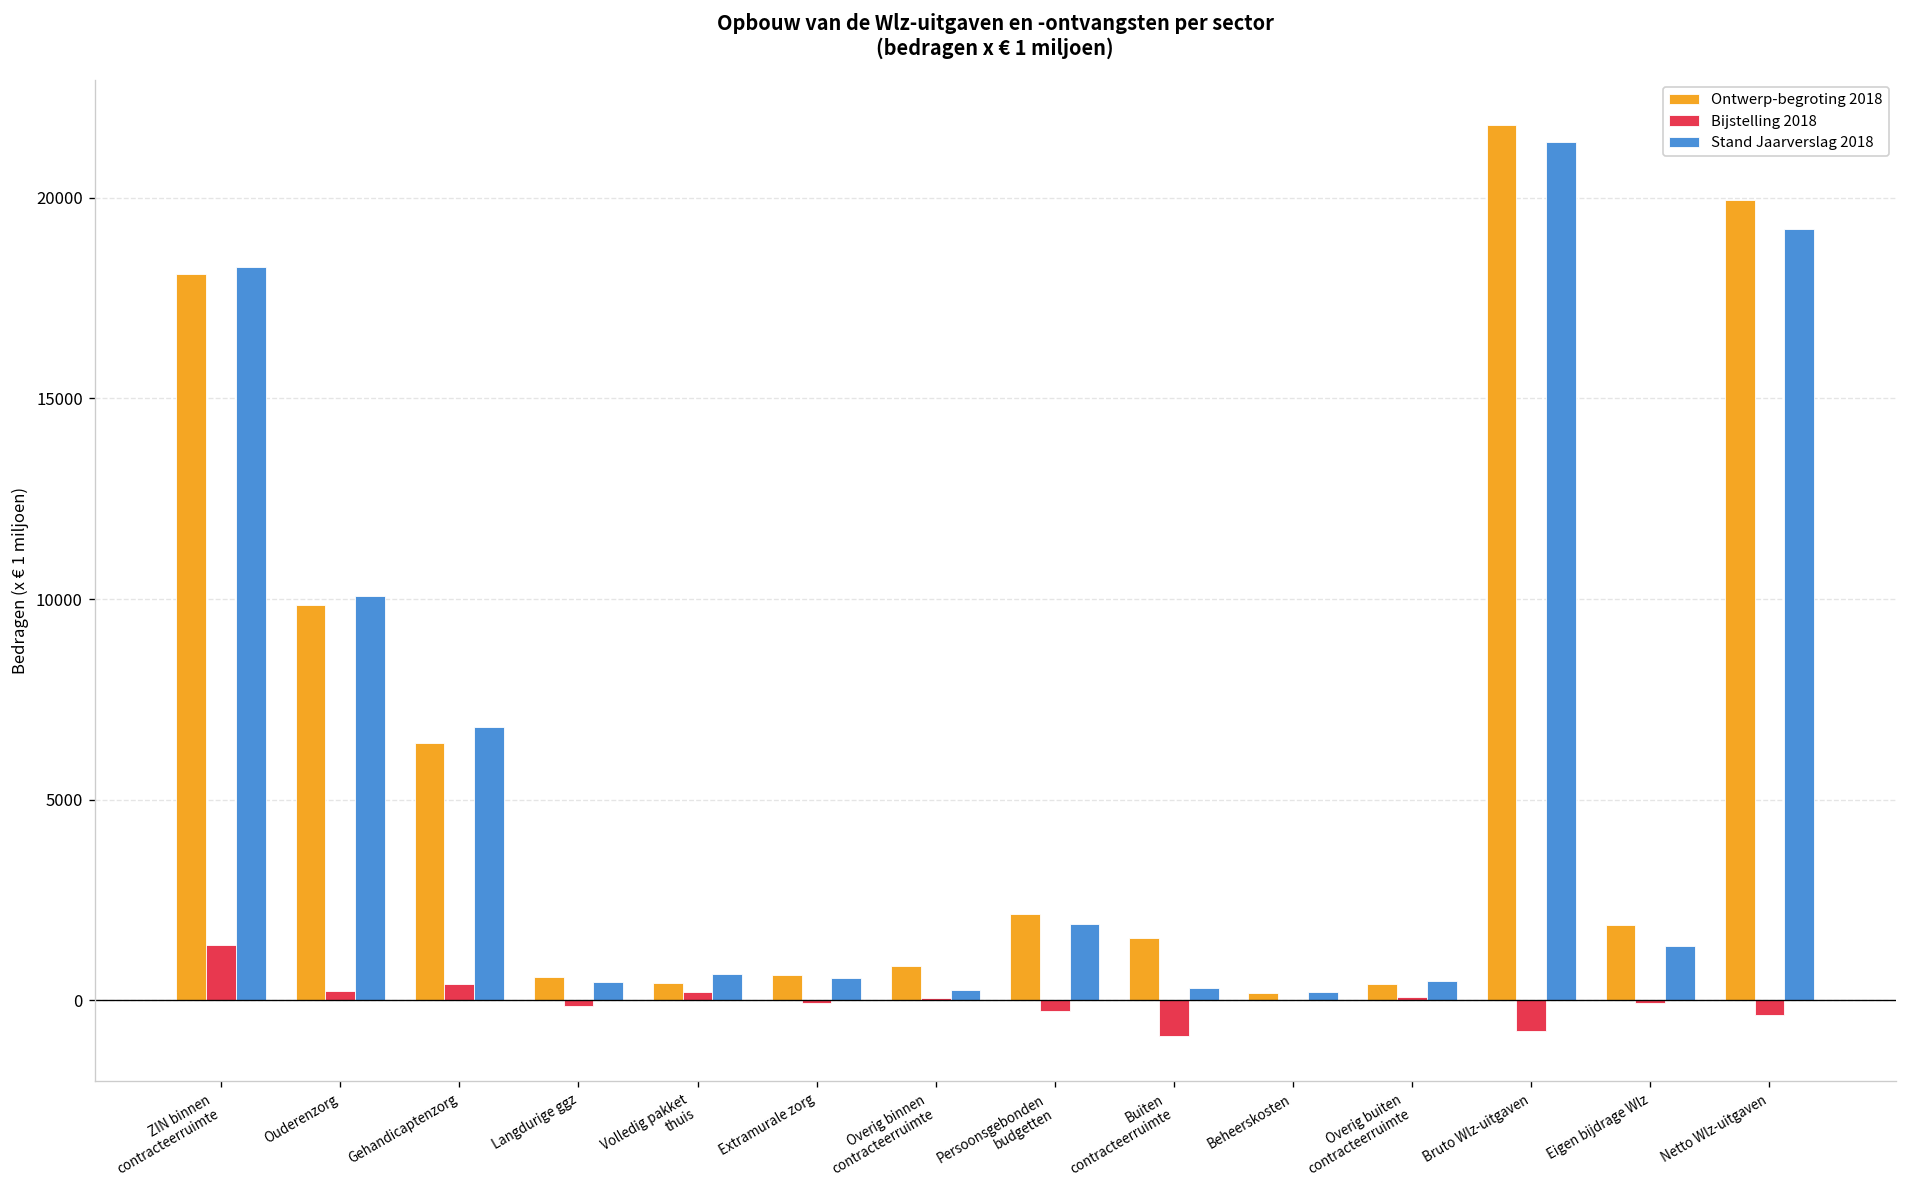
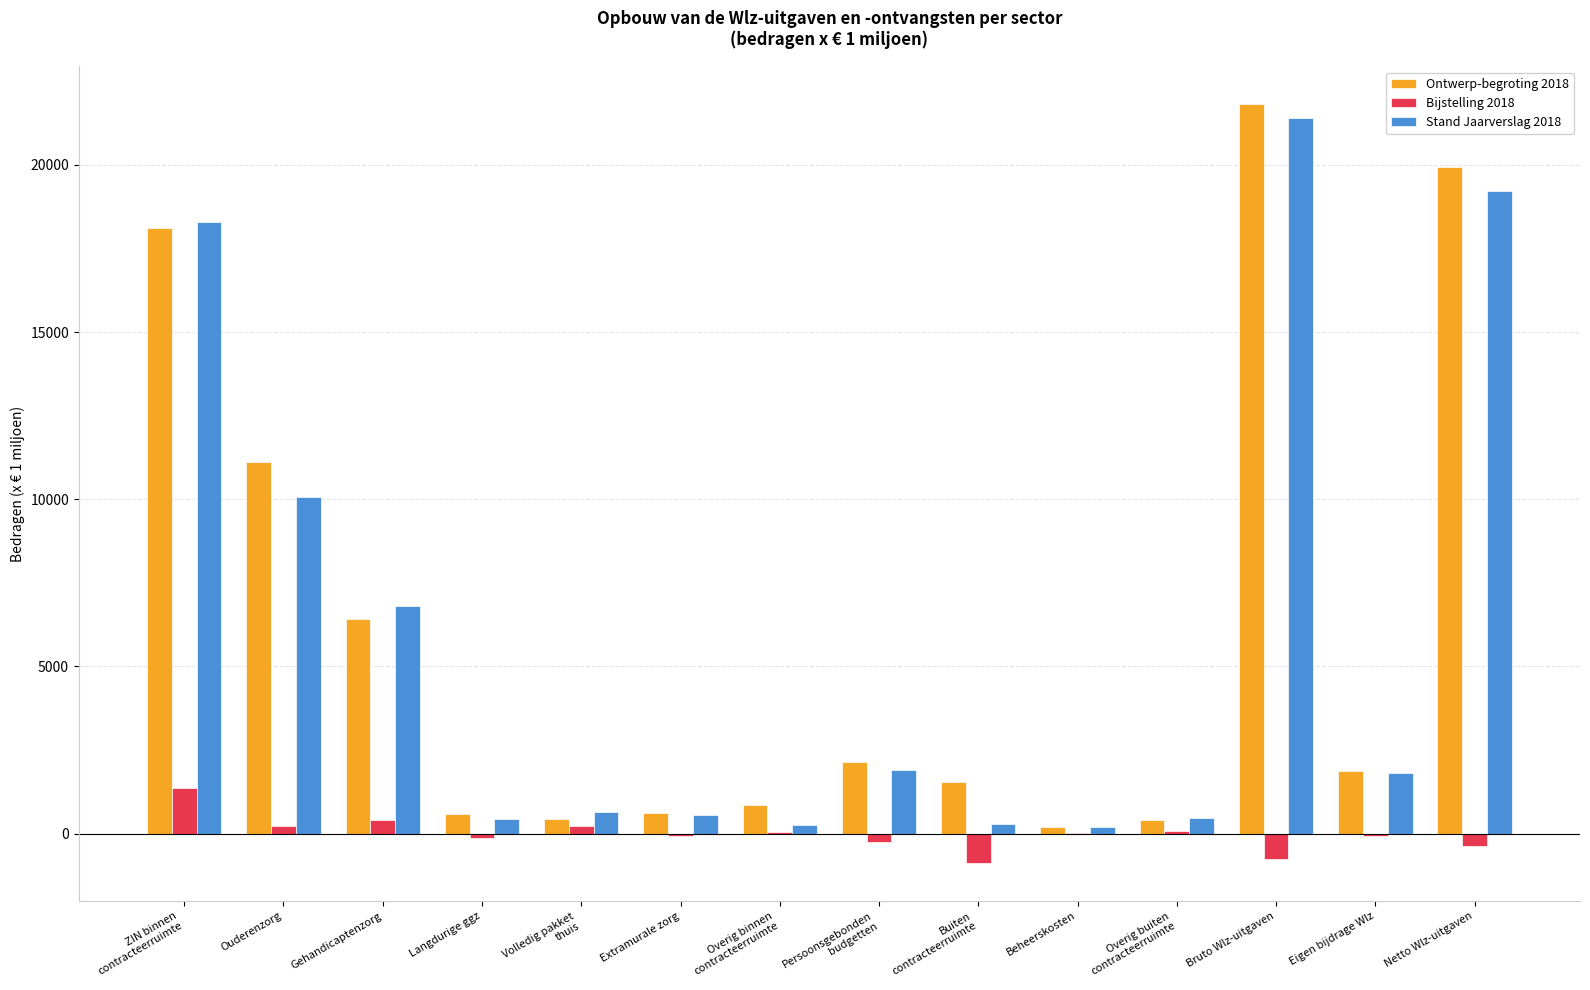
Ontwerp-begroting 2018, Ouderenzorg: 9800 -> 11100
Stand Jaarverslag 2018, Eigen bijdrage Wlz: 1400 -> 1800
